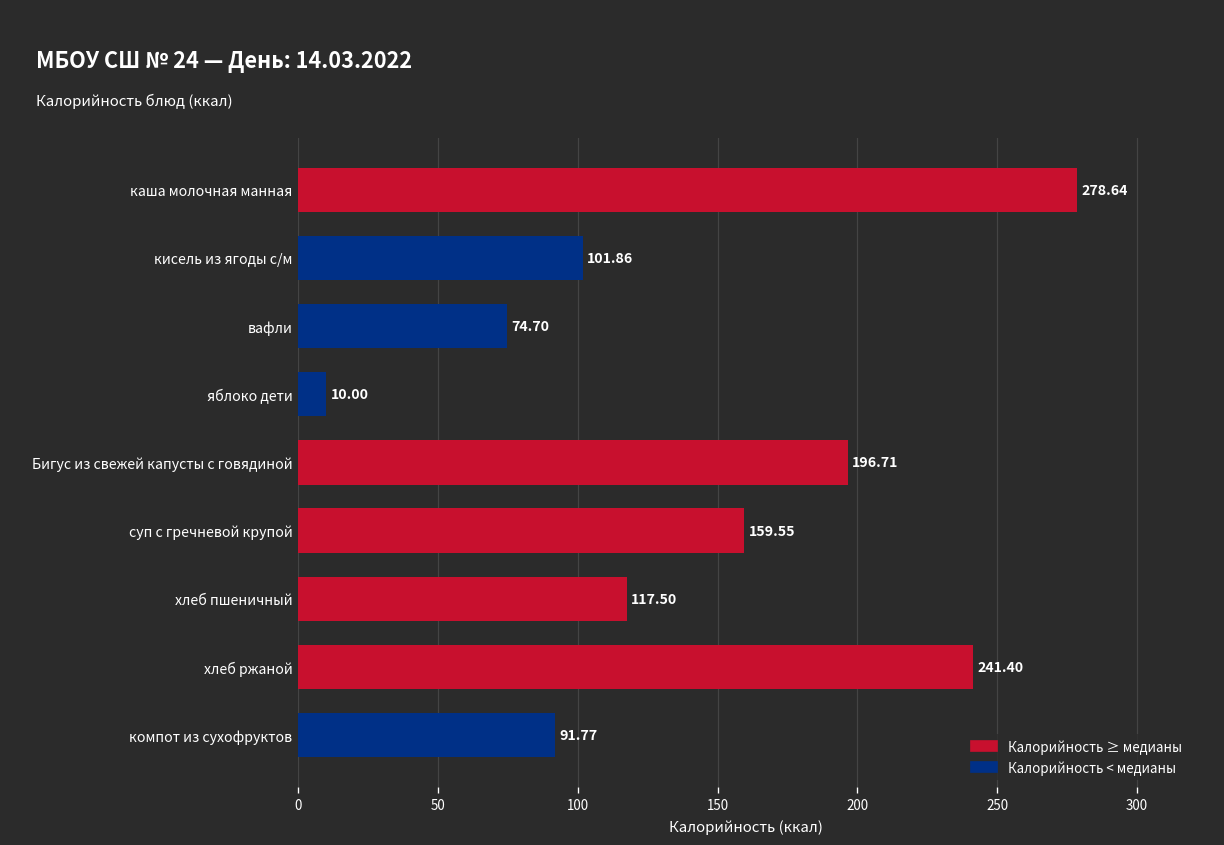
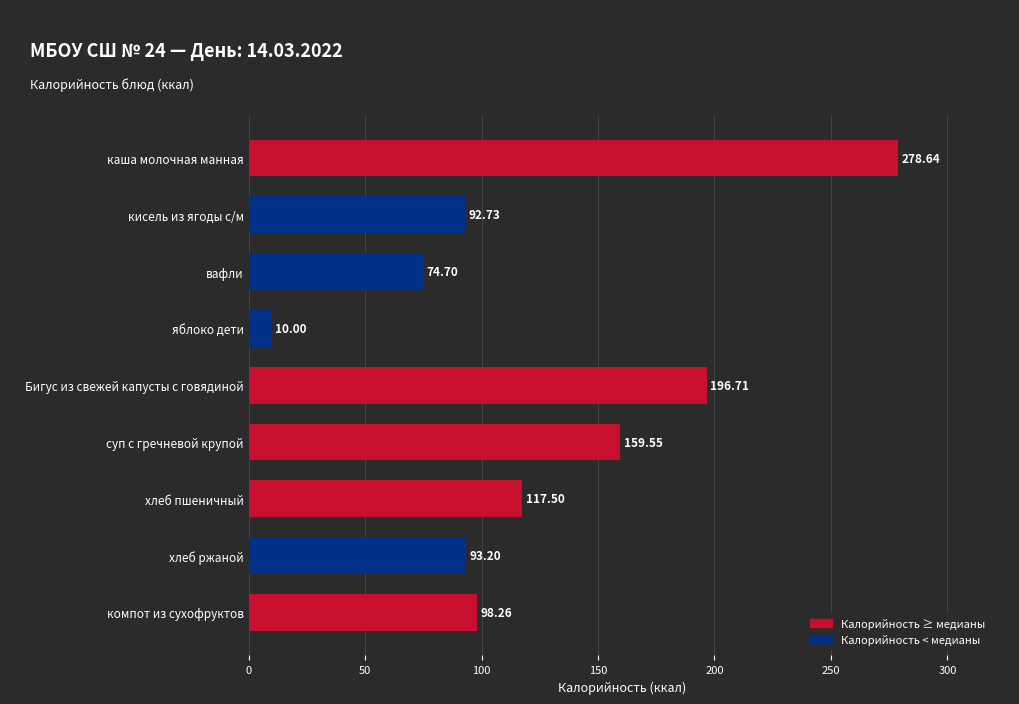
кисель из ягоды с/м: 101.86 -> 92.73
хлеб ржаной: 241.40 -> 93.20
компот из сухофруктов: 91.77 -> 98.26
